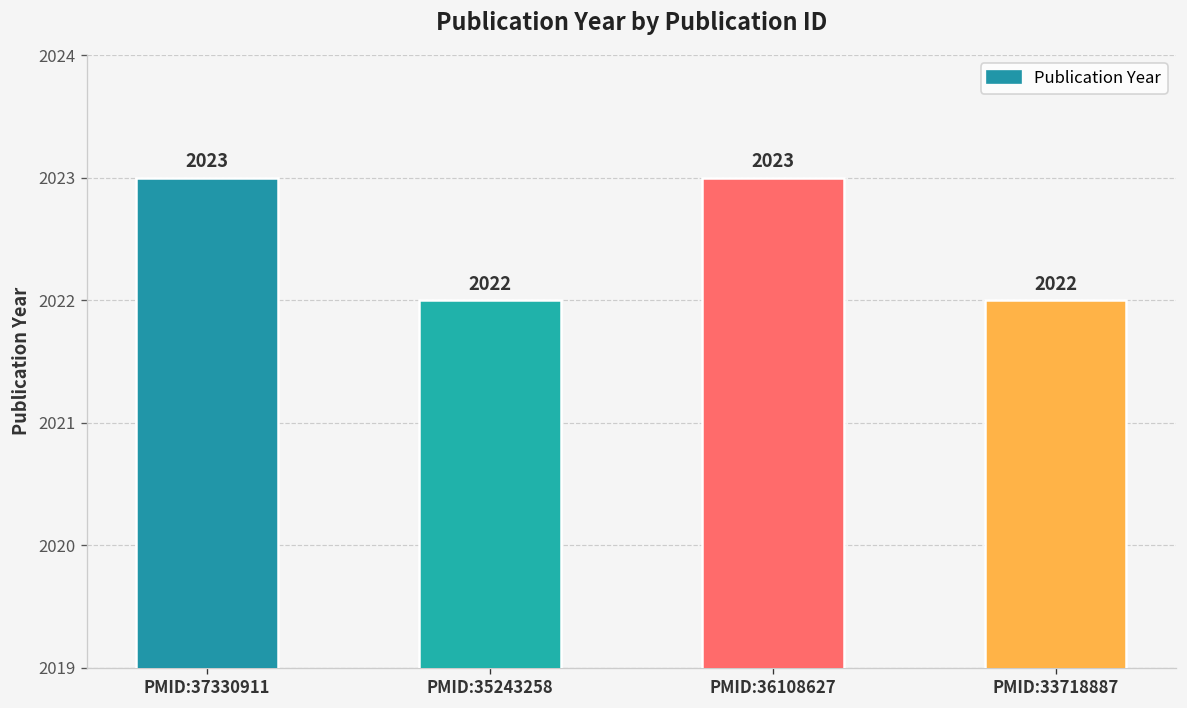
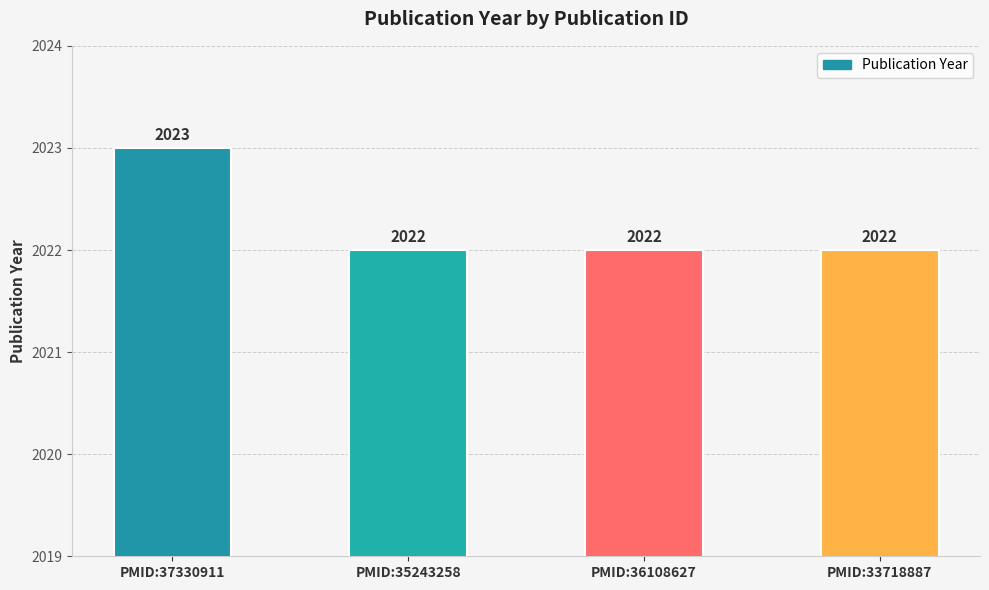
PMID:36108627: 2023 -> 2022
